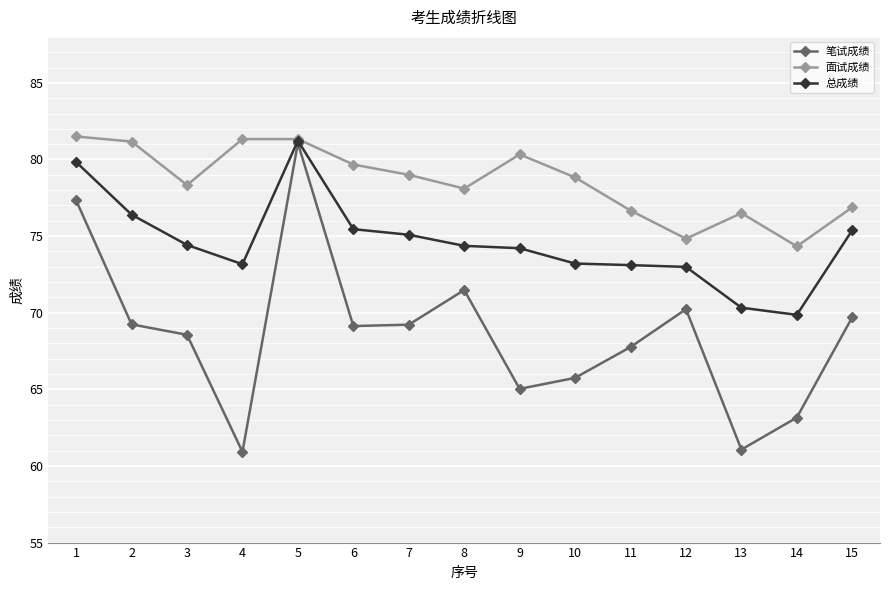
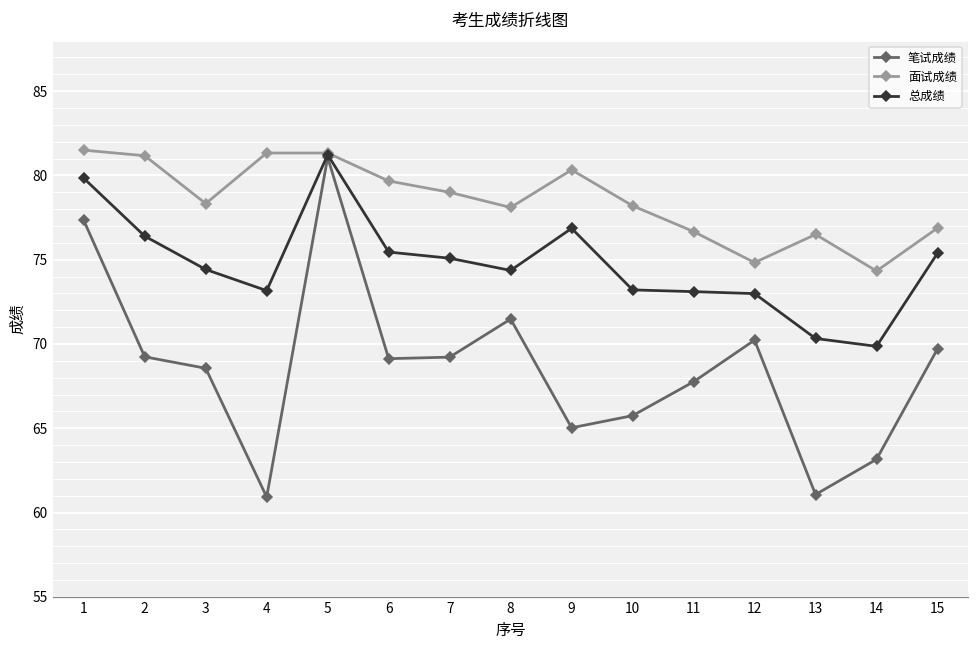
总成绩, 9: 74.2 -> 76.9
面试成绩, 10: 78.8 -> 78.2
